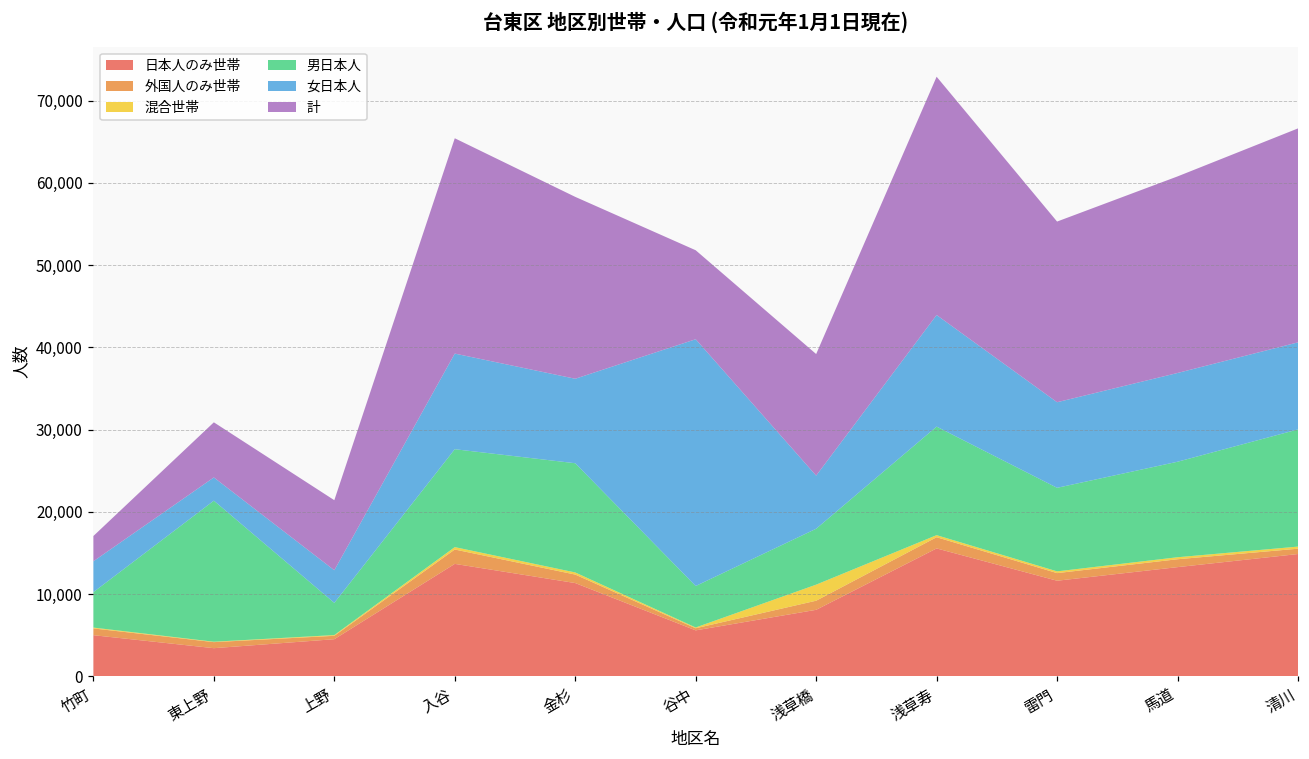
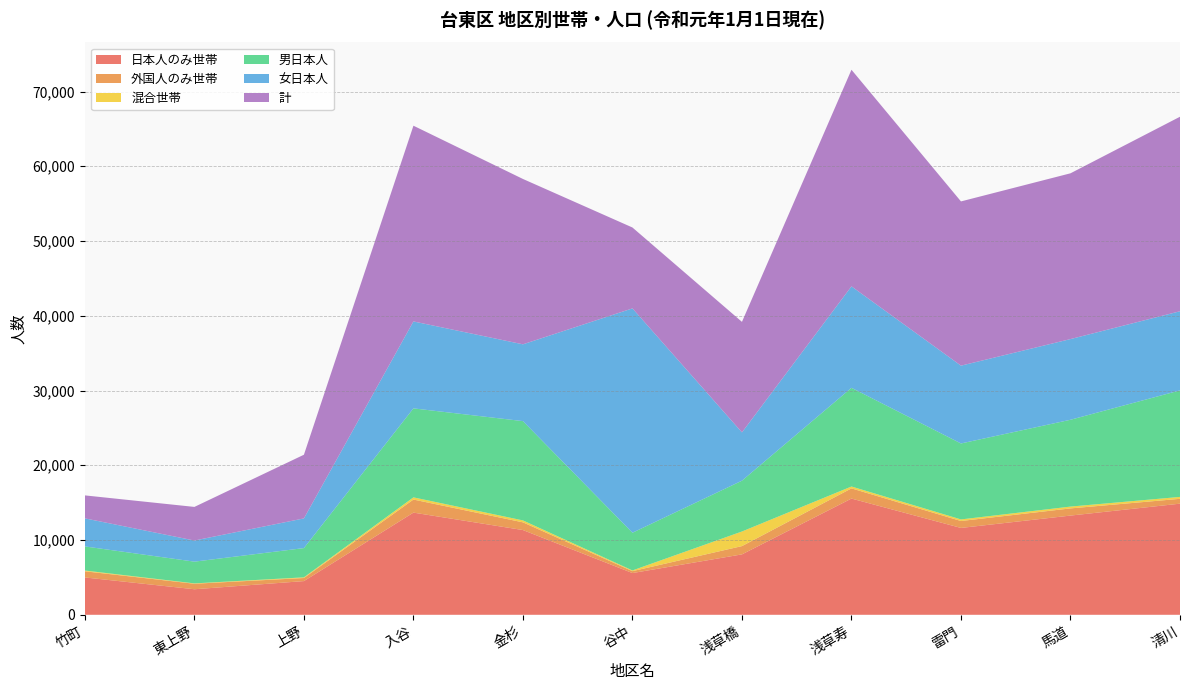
男日本人, 竹町: 4,000 -> 3,000
男日本人, 東上野: 17,000 -> 3,000
計, 東上野: 7,000 -> 4,000
計, 馬道: 24,000 -> 22,000
